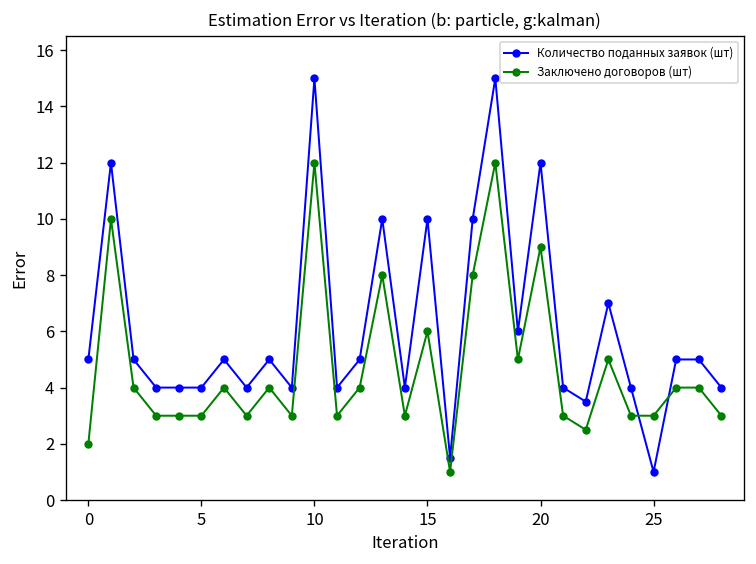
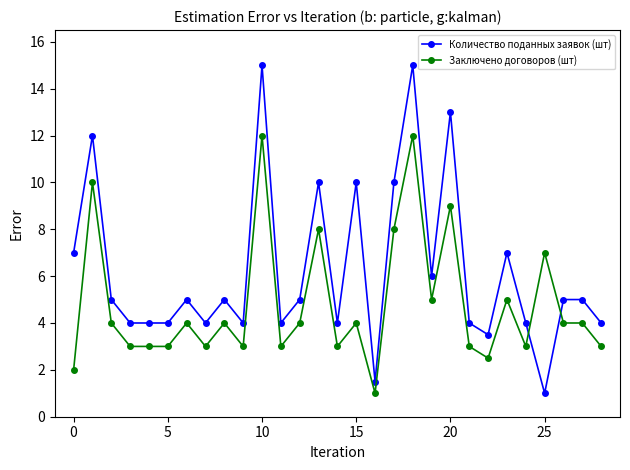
Количество поданных заявок (шт), 0: 5 -> 7
Заключено договоров (шт), 15: 6 -> 4
Количество поданных заявок (шт), 20: 12 -> 13
Заключено договоров (шт), 25: 3 -> 7
